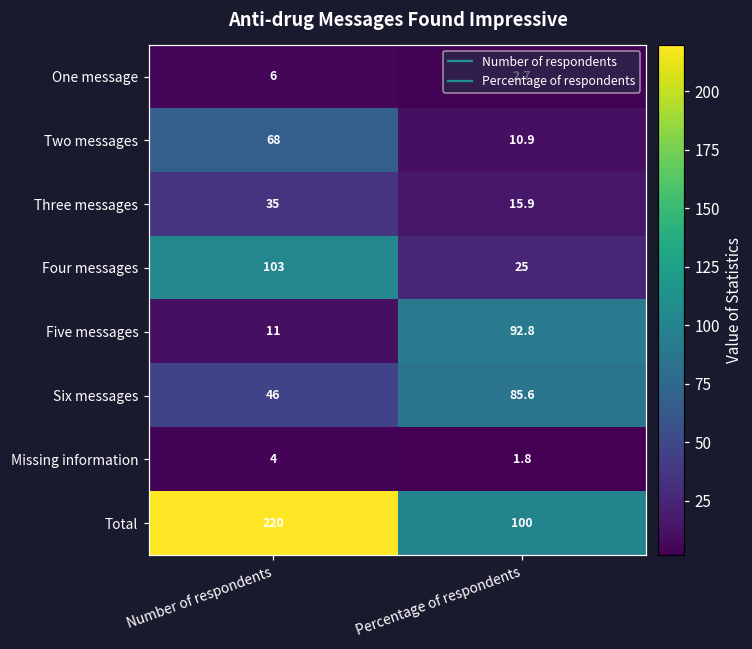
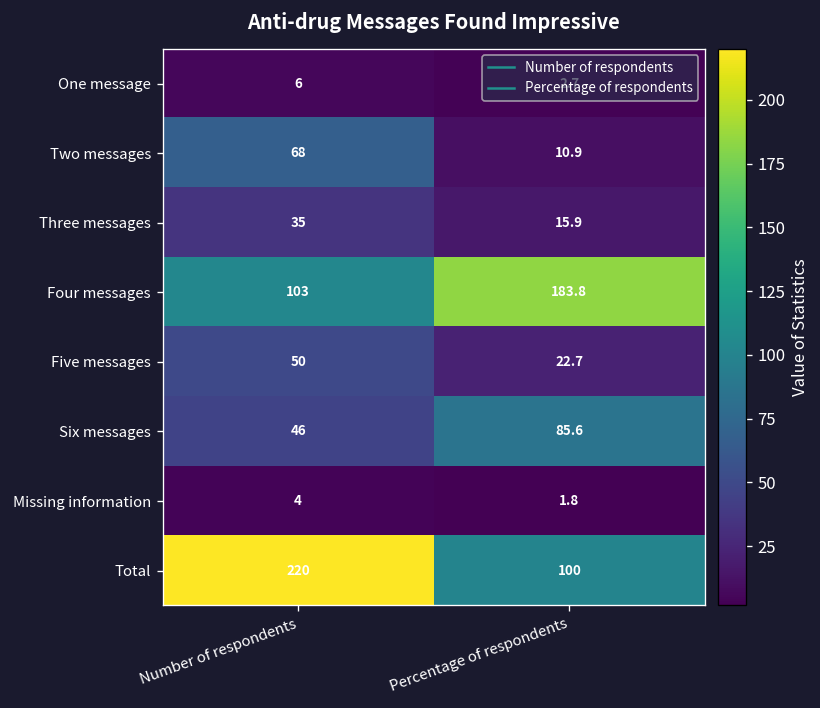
Four messages, Percentage of respondents: 25 -> 183.8
Five messages, Number of respondents: 11 -> 50
Five messages, Percentage of respondents: 92.8 -> 22.7
